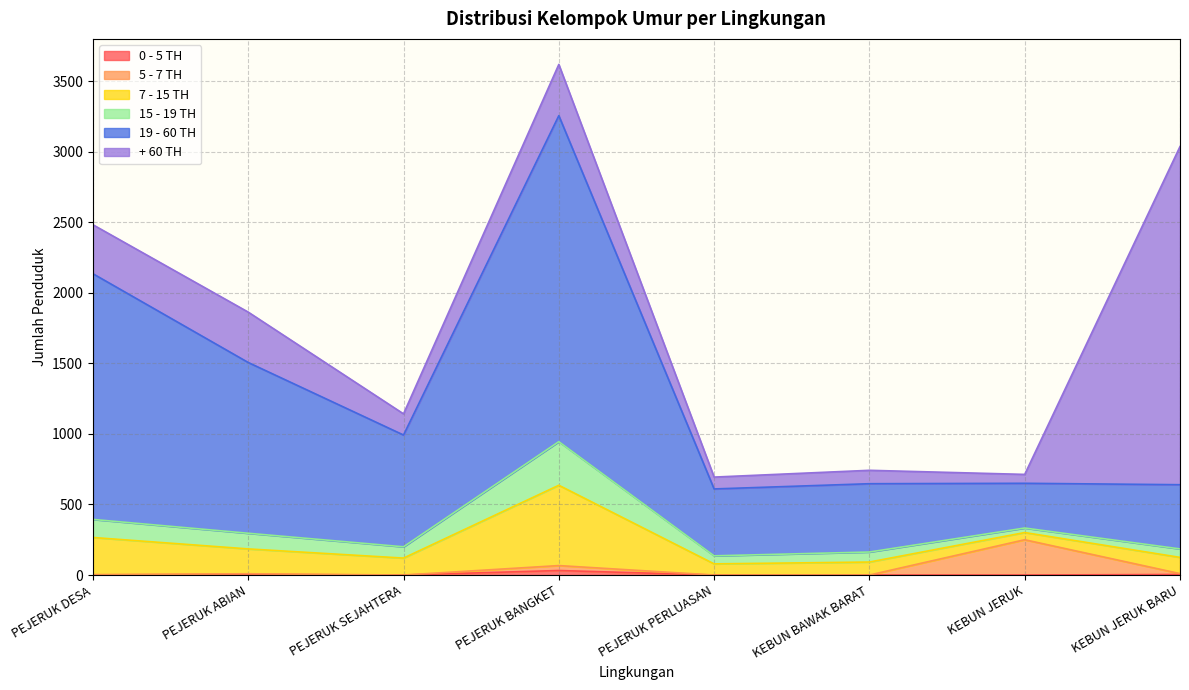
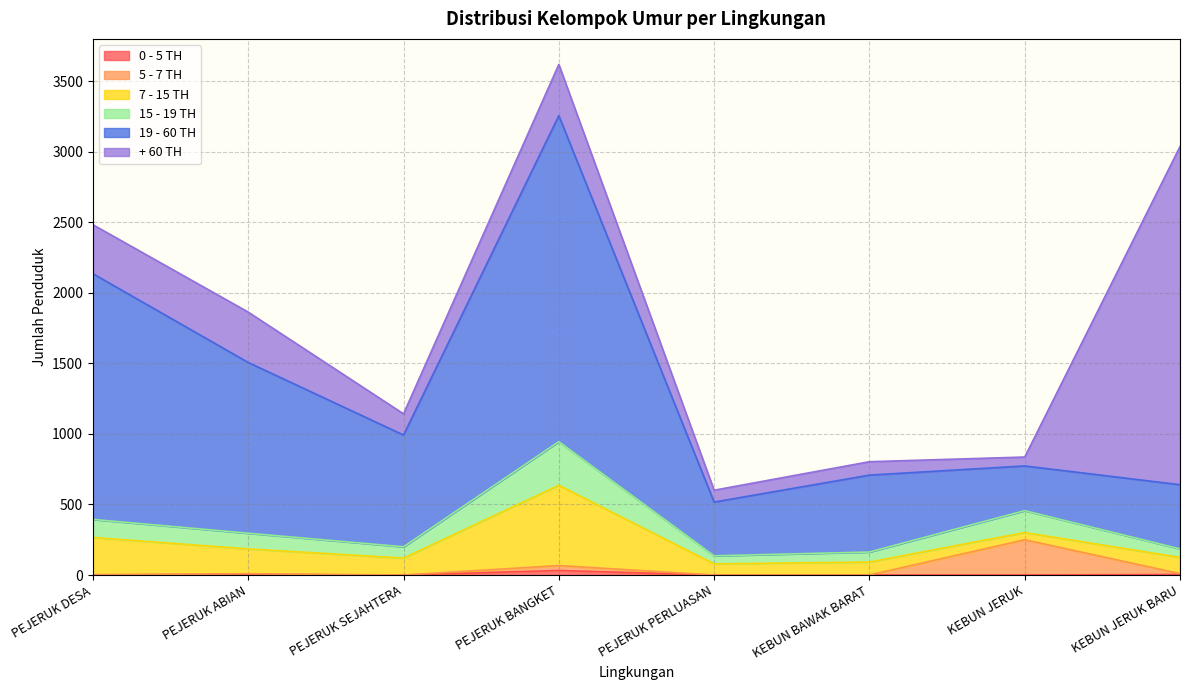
19 - 60 TH, PEJERUK PERLUASAN: 470 -> 380
19 - 60 TH, KEBUN BAWAK BARAT: 480 -> 550
15 - 19 TH, KEBUN JERUK: 30 -> 160
